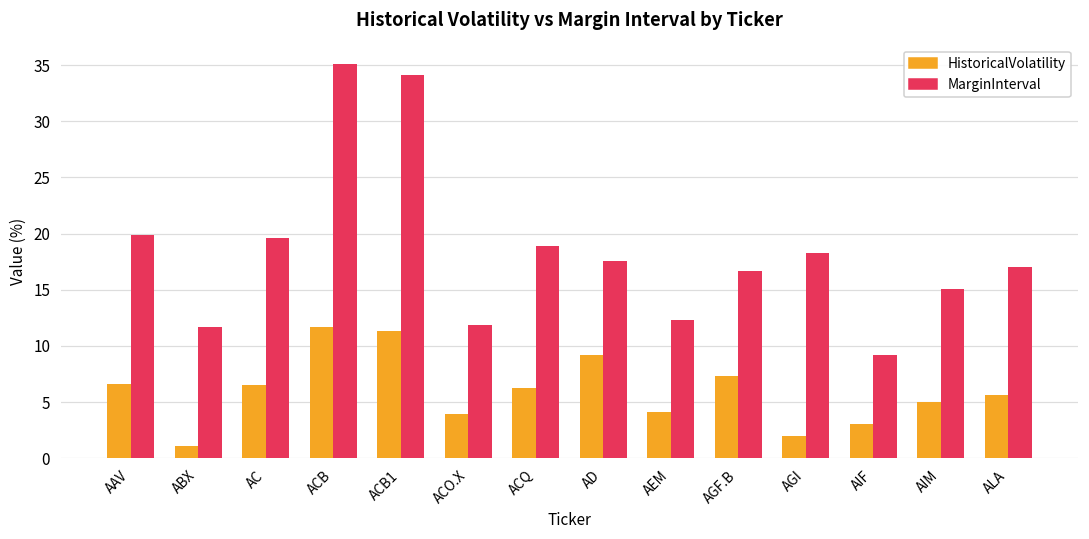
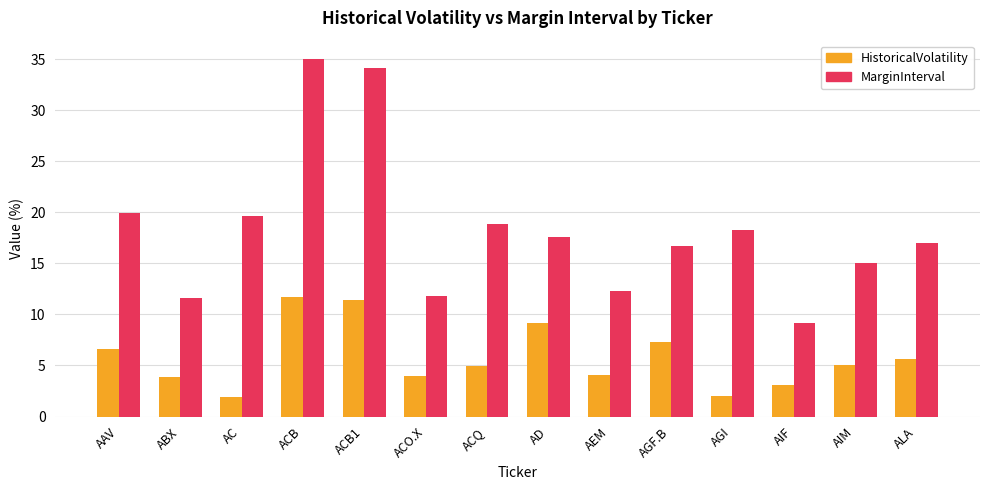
HistoricalVolatility, ABX: 1.1 -> 3.9
HistoricalVolatility, AC: 6.5 -> 1.9
HistoricalVolatility, ACQ: 6.3 -> 4.9
